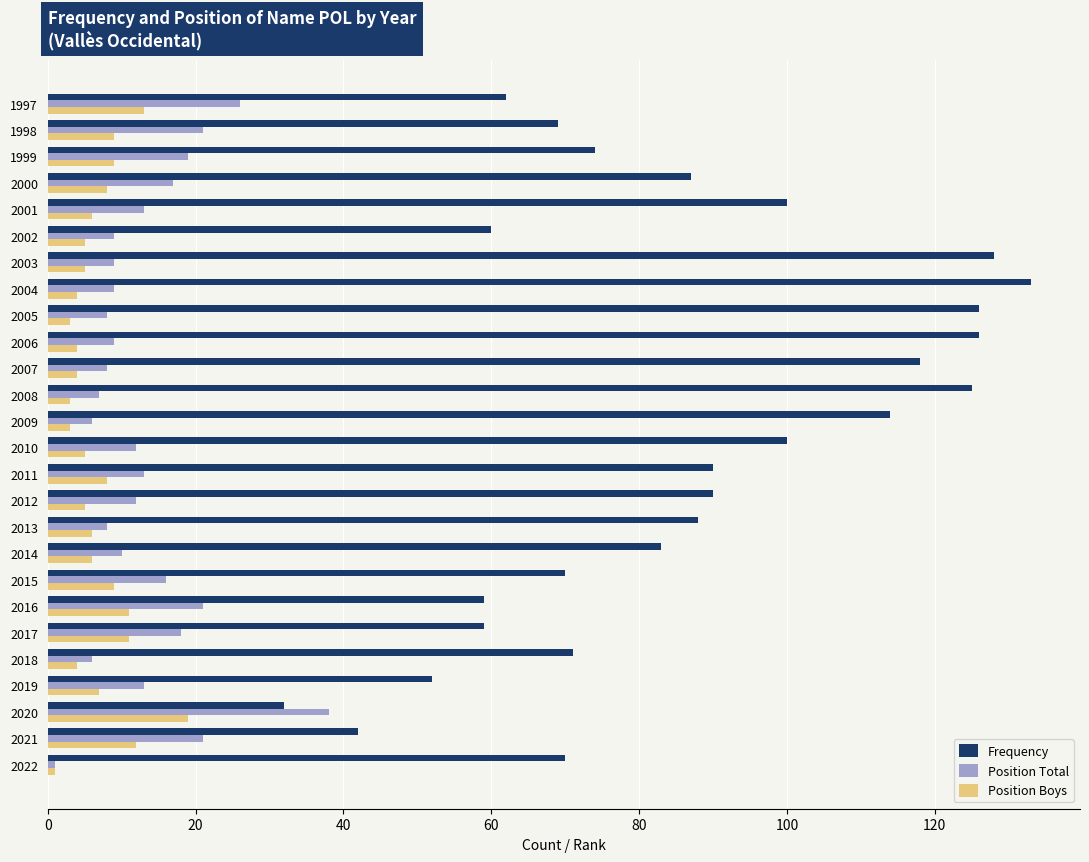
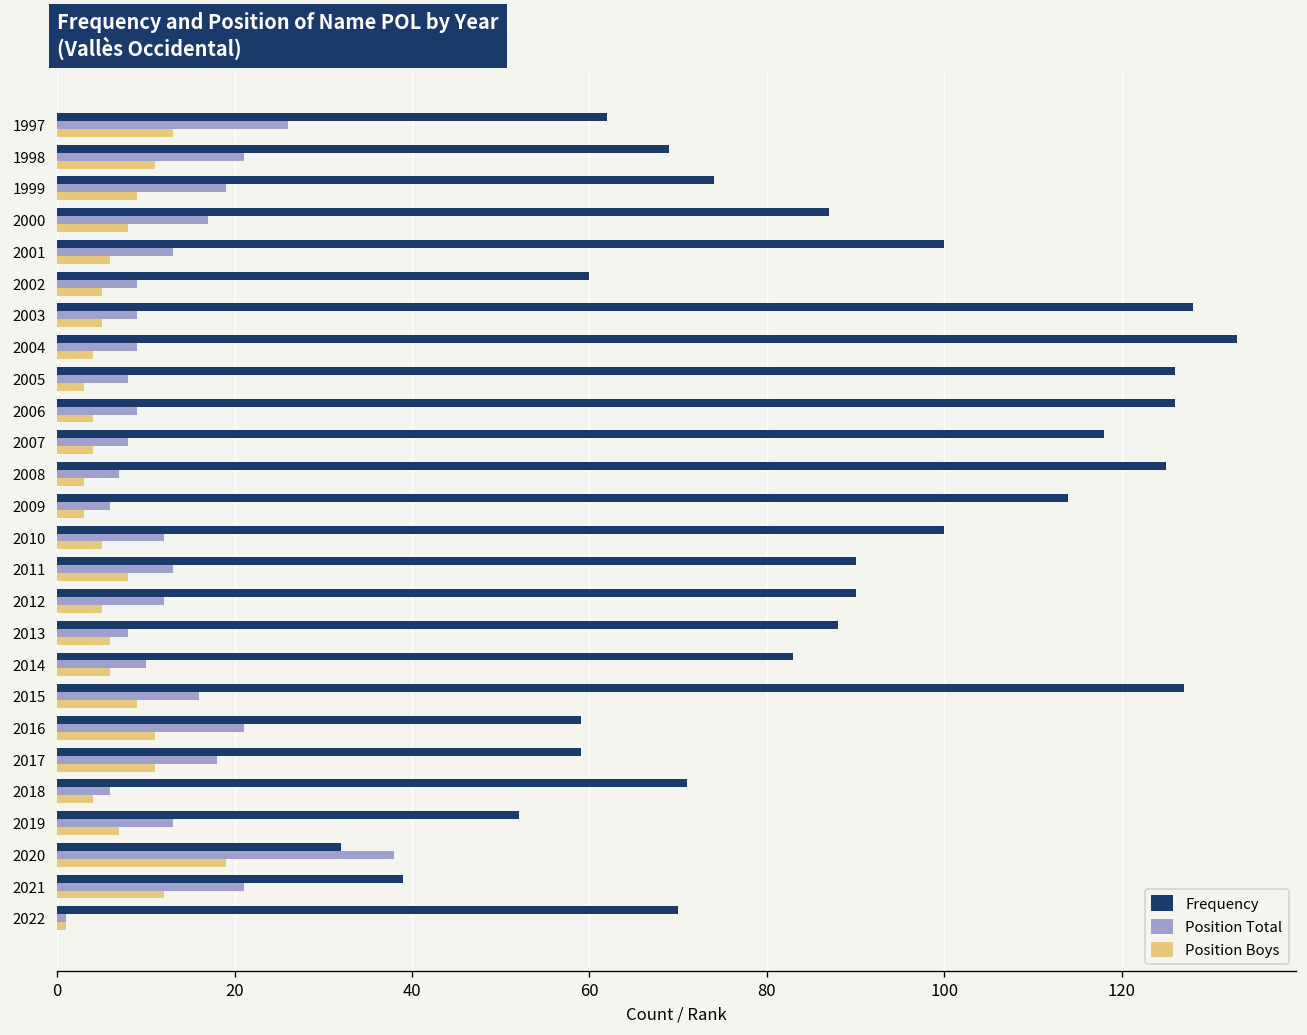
Position Boys, 1998: 9 -> 11
Frequency, 2015: 70 -> 127
Frequency, 2021: 42 -> 39
